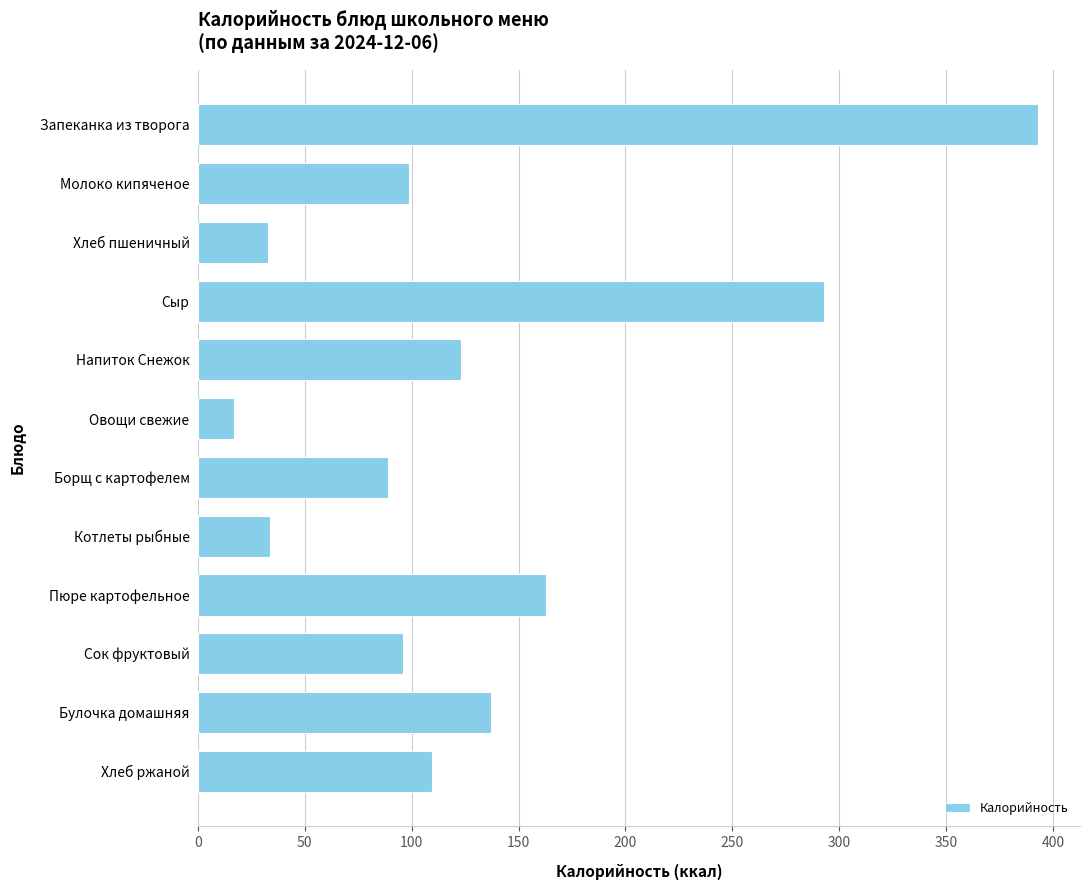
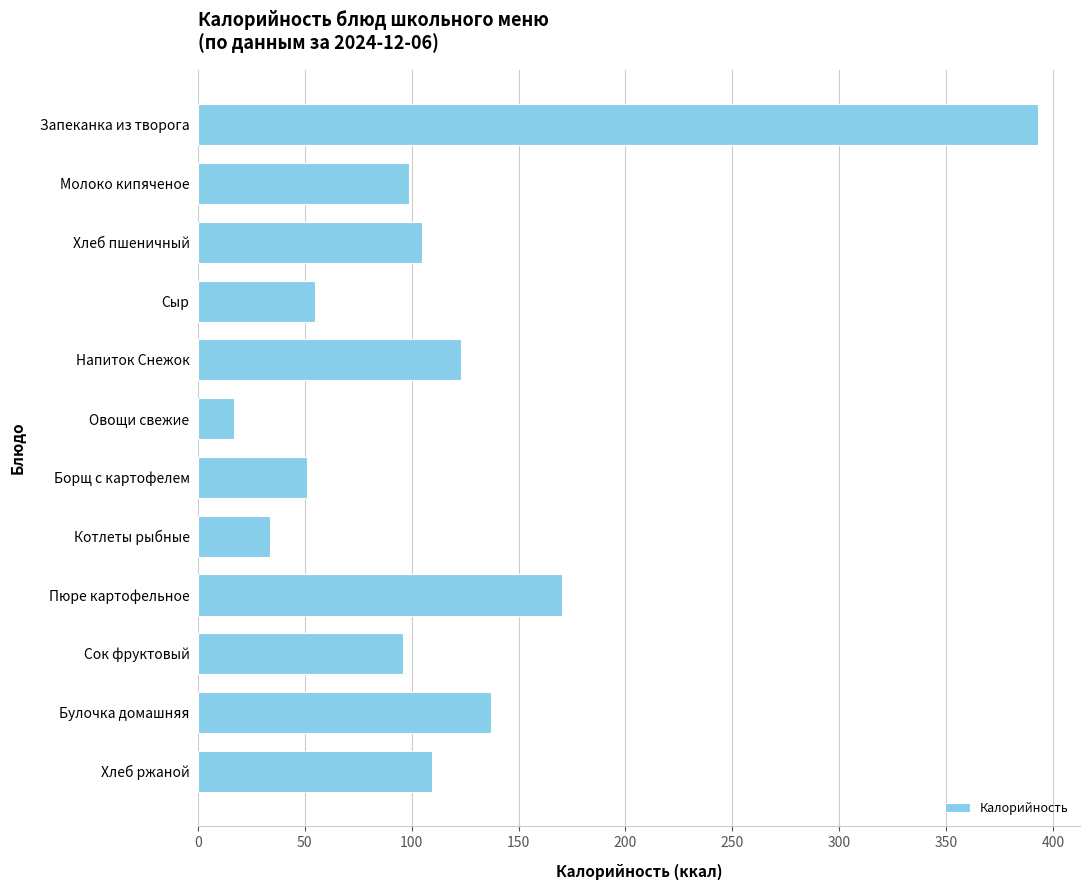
Хлеб пшеничный: 33 -> 105
Сыр: 293 -> 55
Борщ с картофелем: 89 -> 51
Пюре картофельное: 163 -> 171
